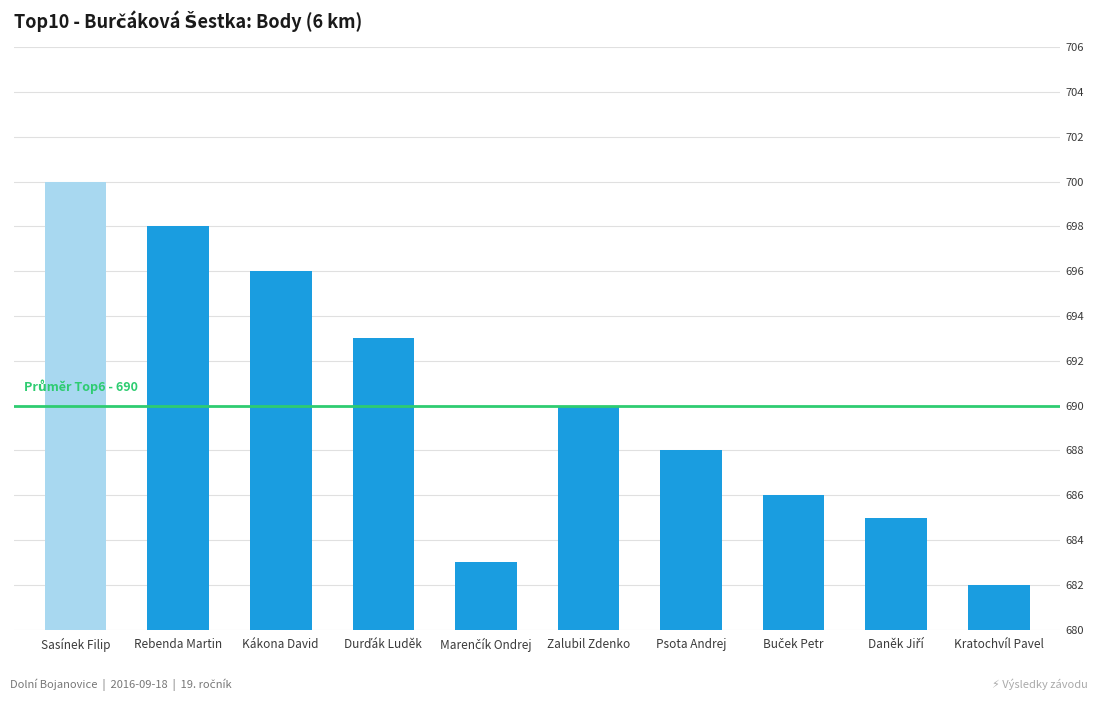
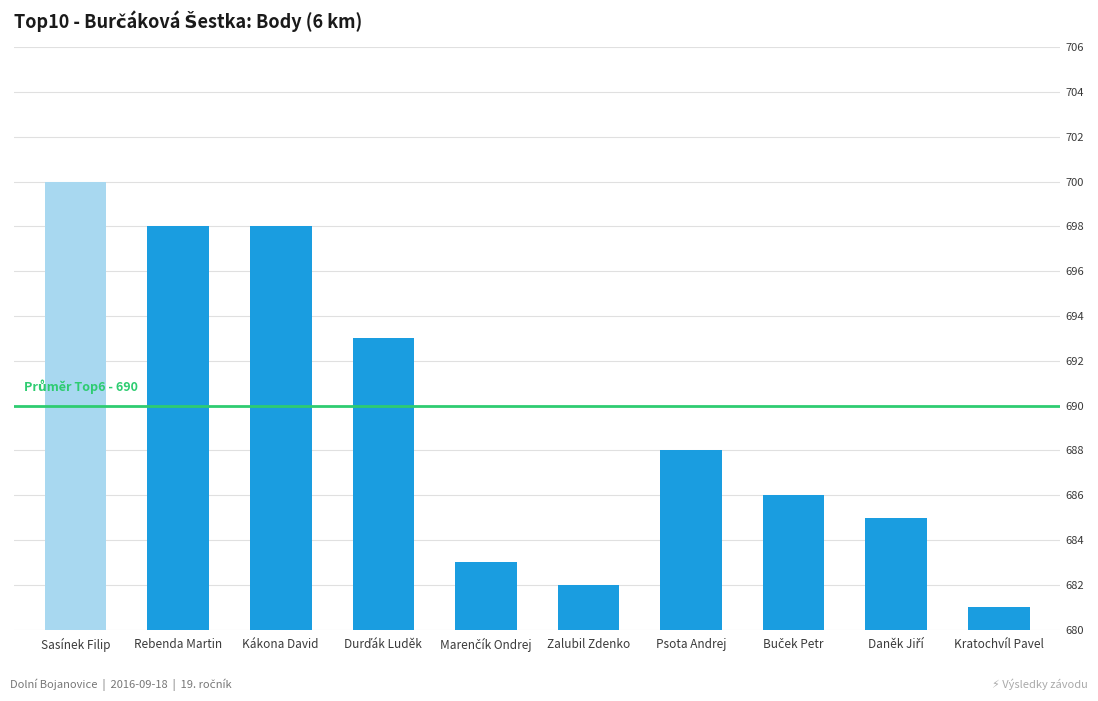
Kákona David: 696 -> 698
Zalubil Zdenko: 690 -> 682
Kratochvíl Pavel: 682 -> 681
